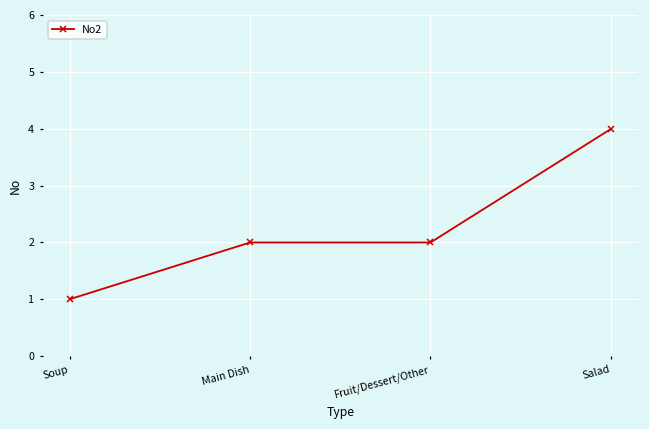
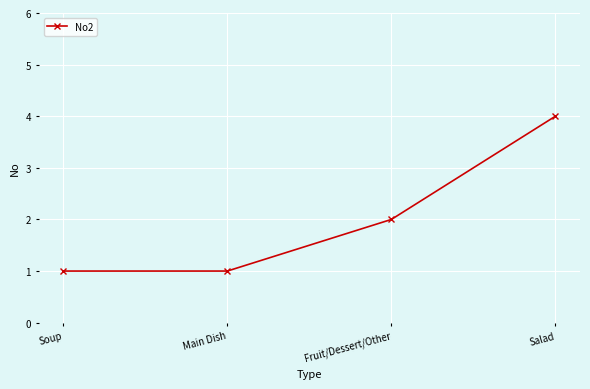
Main Dish: 2 -> 1
